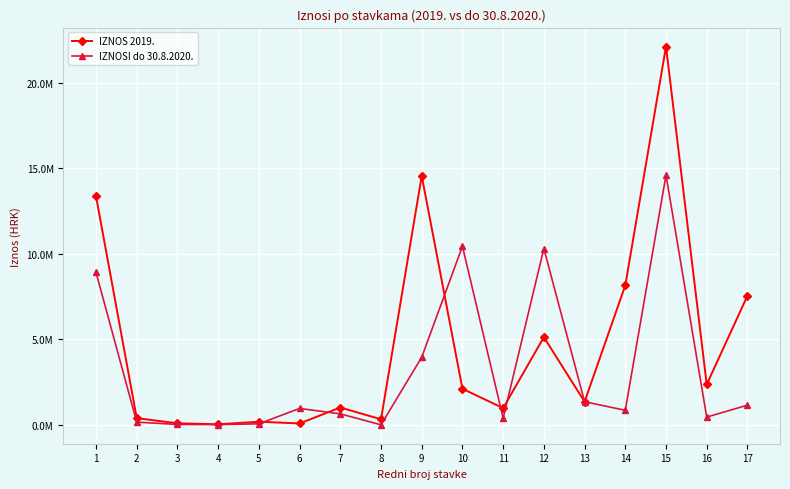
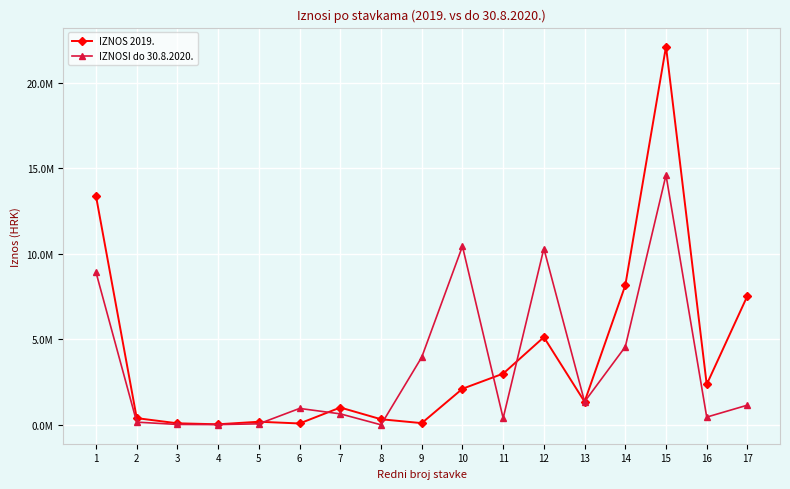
IZNOS 2019., 9: 14500000 -> 100000
IZNOS 2019., 11: 1000000 -> 3000000
IZNOSI do 30.8.2020., 14: 800000 -> 4600000
